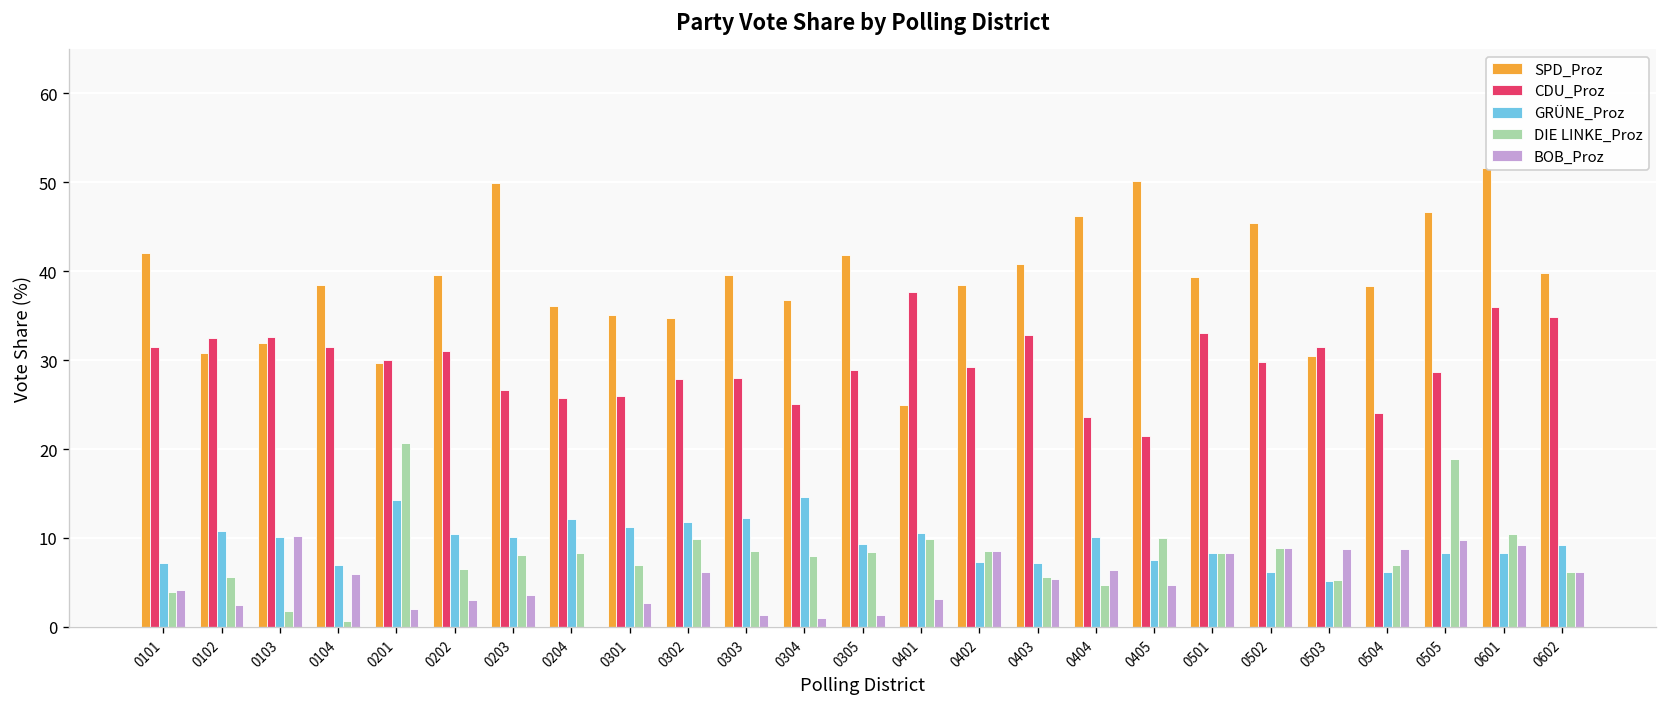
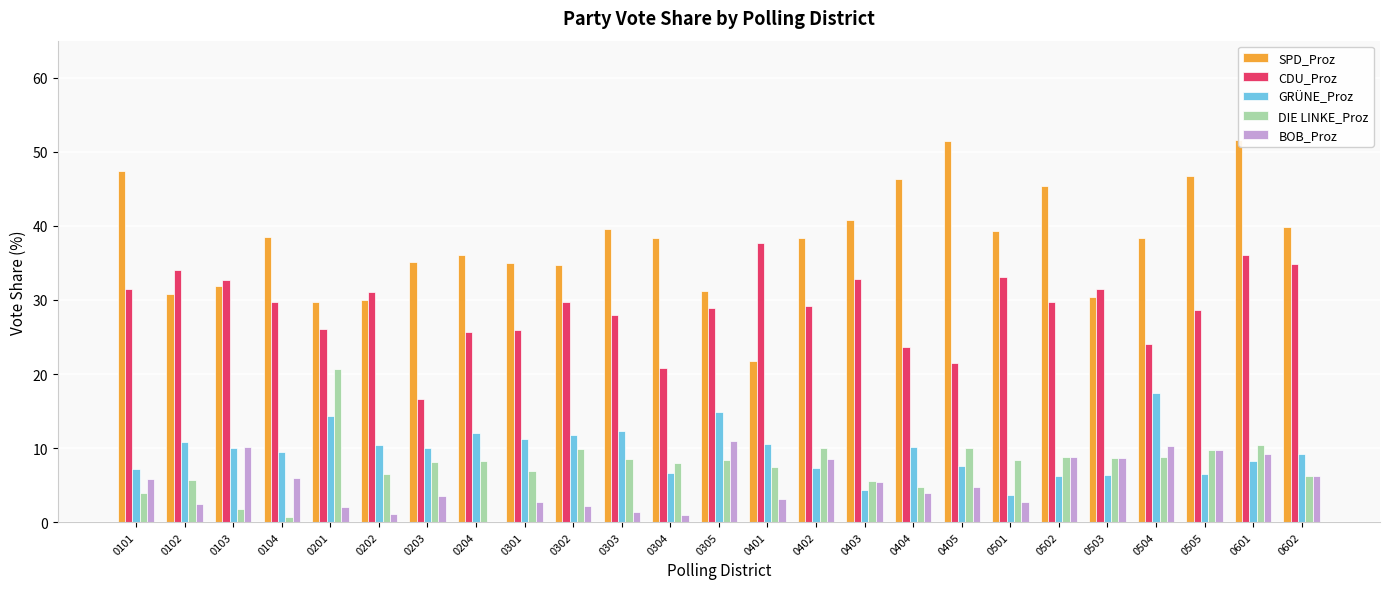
SPD_Proz, 0101: 42 -> 47
BOB_Proz, 0101: 4 -> 6
CDU_Proz, 0102: 32 -> 34
CDU_Proz, 0104: 32 -> 30
GRÜNE_Proz, 0104: 7 -> 9
CDU_Proz, 0201: 30 -> 26
SPD_Proz, 0202: 40 -> 30
BOB_Proz, 0202: 3 -> 1
SPD_Proz, 0203: 50 -> 35
CDU_Proz, 0203: 27 -> 17
CDU_Proz, 0302: 28 -> 30
BOB_Proz, 0302: 6 -> 2
SPD_Proz, 0304: 37 -> 38
CDU_Proz, 0304: 25 -> 21
GRÜNE_Proz, 0304: 15 -> 7
SPD_Proz, 0305: 42 -> 31
GRÜNE_Proz, 0305: 9 -> 15
BOB_Proz, 0305: 1 -> 11
SPD_Proz, 0401: 25 -> 22
DIE LINKE_Proz, 0401: 10 -> 7
DIE LINKE_Proz, 0402: 9 -> 10
GRÜNE_Proz, 0403: 7 -> 4
BOB_Proz, 0404: 6 -> 4
SPD_Proz, 0405: 50 -> 51
GRÜNE_Proz, 0501: 8 -> 4
BOB_Proz, 0501: 8 -> 3
GRÜNE_Proz, 0503: 5 -> 6
DIE LINKE_Proz, 0503: 5 -> 9
GRÜNE_Proz, 0504: 6 -> 17
DIE LINKE_Proz, 0504: 7 -> 9
BOB_Proz, 0504: 9 -> 10
GRÜNE_Proz, 0505: 8 -> 6
DIE LINKE_Proz, 0505: 19 -> 10
